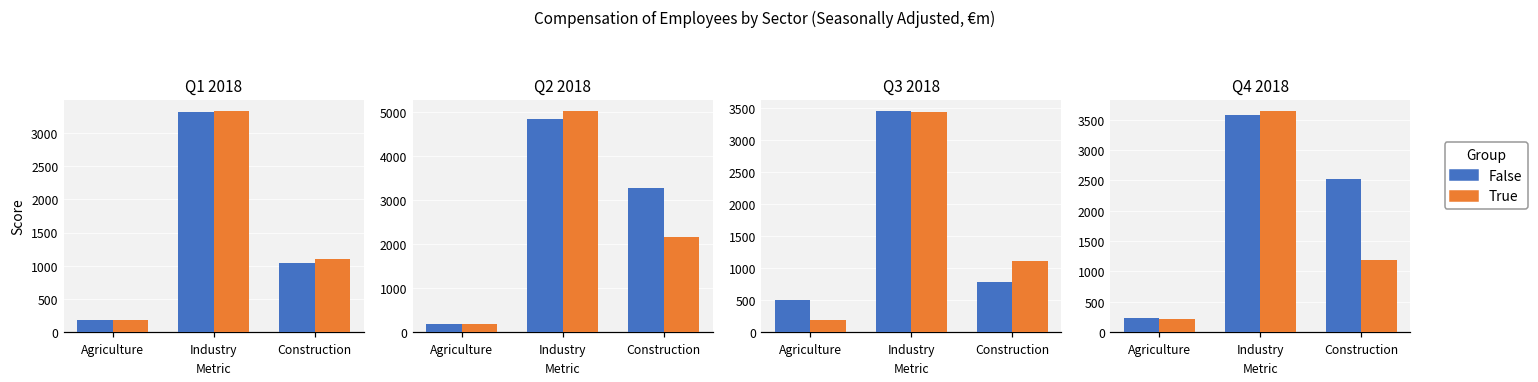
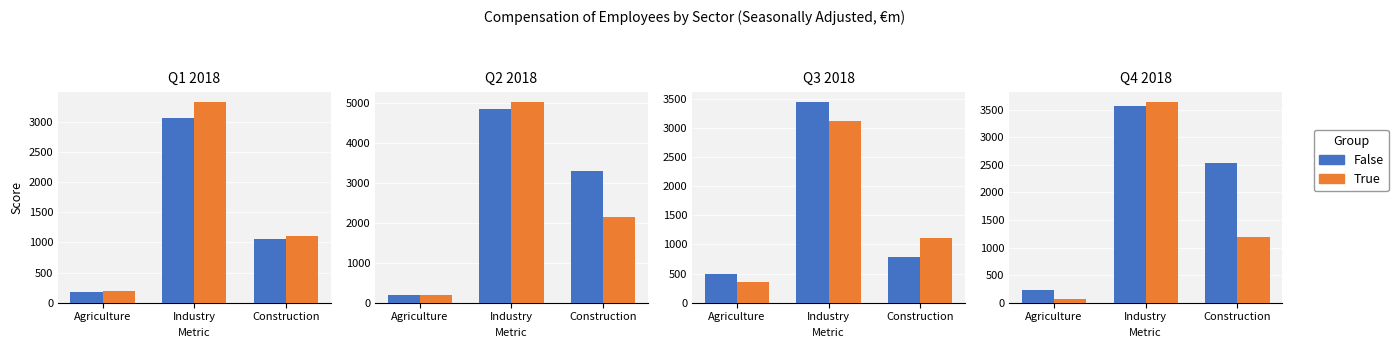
Q1 2018, False, Industry: 3300 -> 3100
Q3 2018, True, Agriculture: 200 -> 400
Q3 2018, True, Industry: 3400 -> 3100
Q4 2018, True, Agriculture: 200 -> 100
